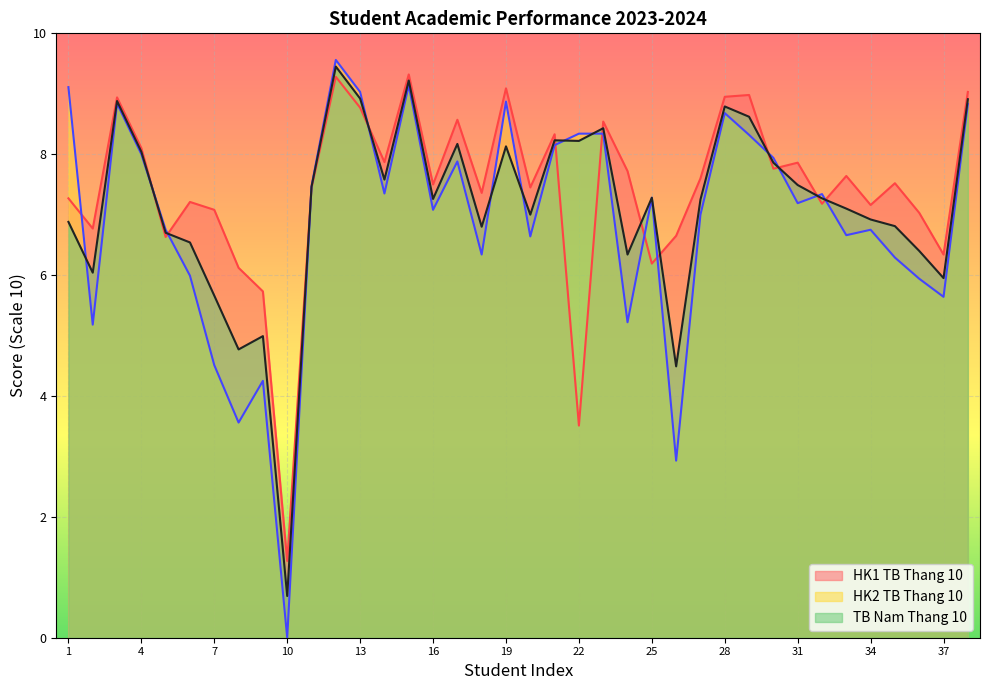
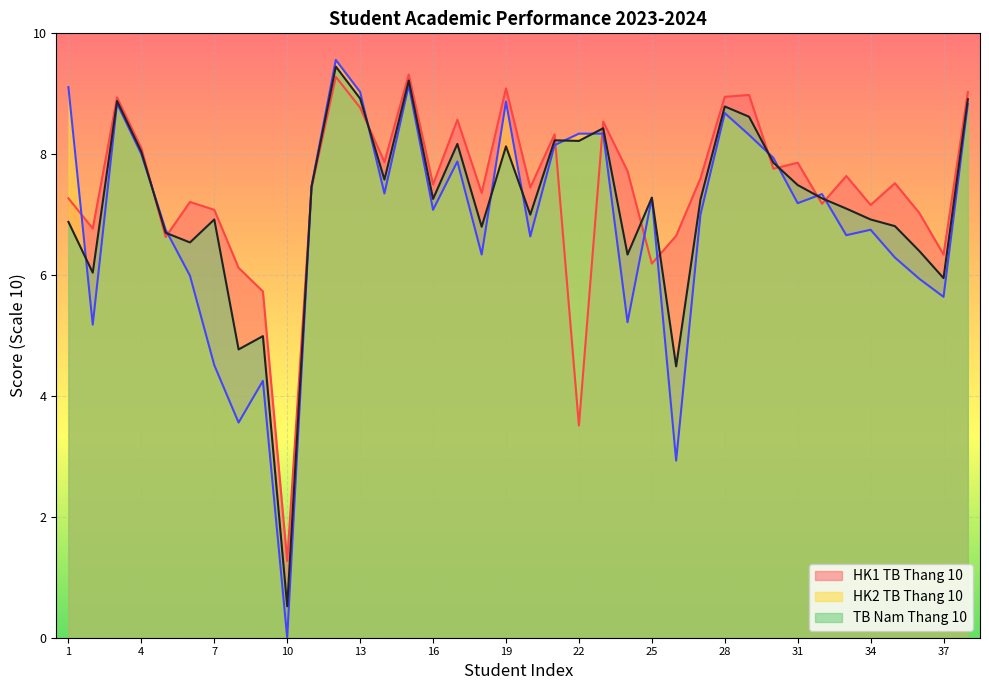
TB Nam Thang 10, 7: 5.7 -> 6.9
TB Nam Thang 10, 10: 0.7 -> 0.5
